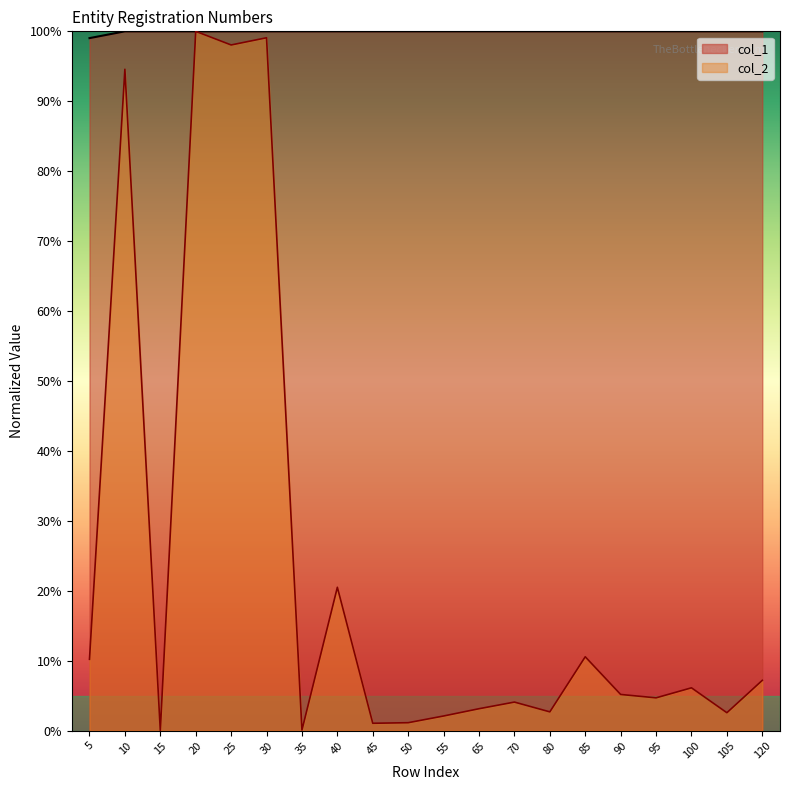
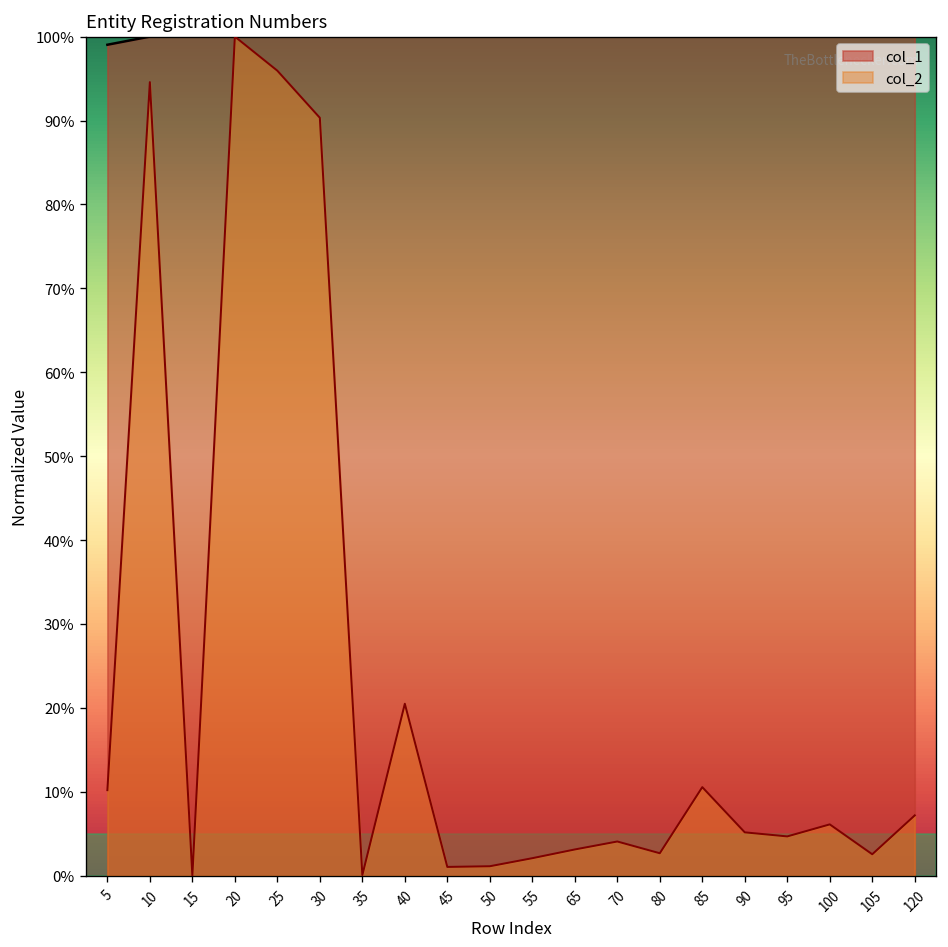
col_2, 25: 98% -> 96%
col_2, 30: 99% -> 90%
